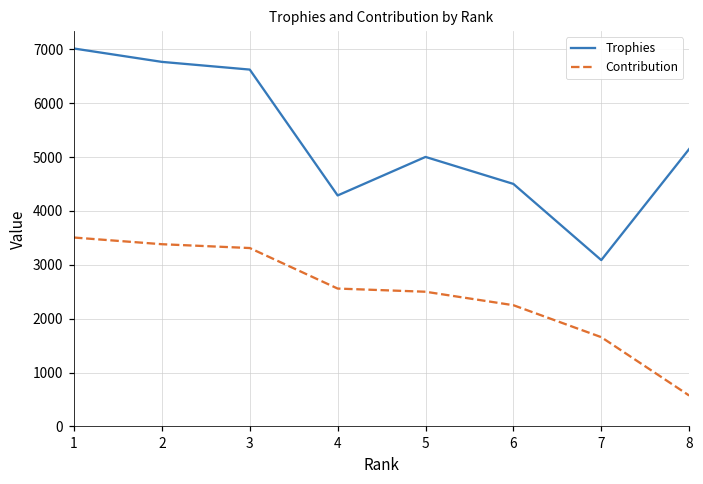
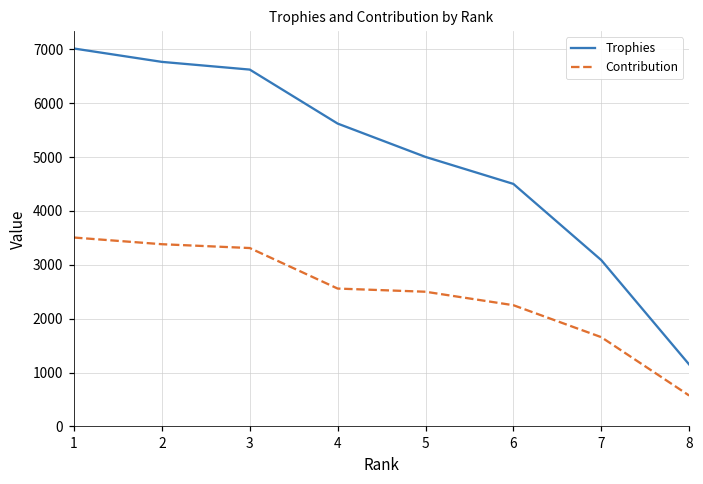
Trophies, 4: 4300 -> 5600
Trophies, 8: 5100 -> 1200
